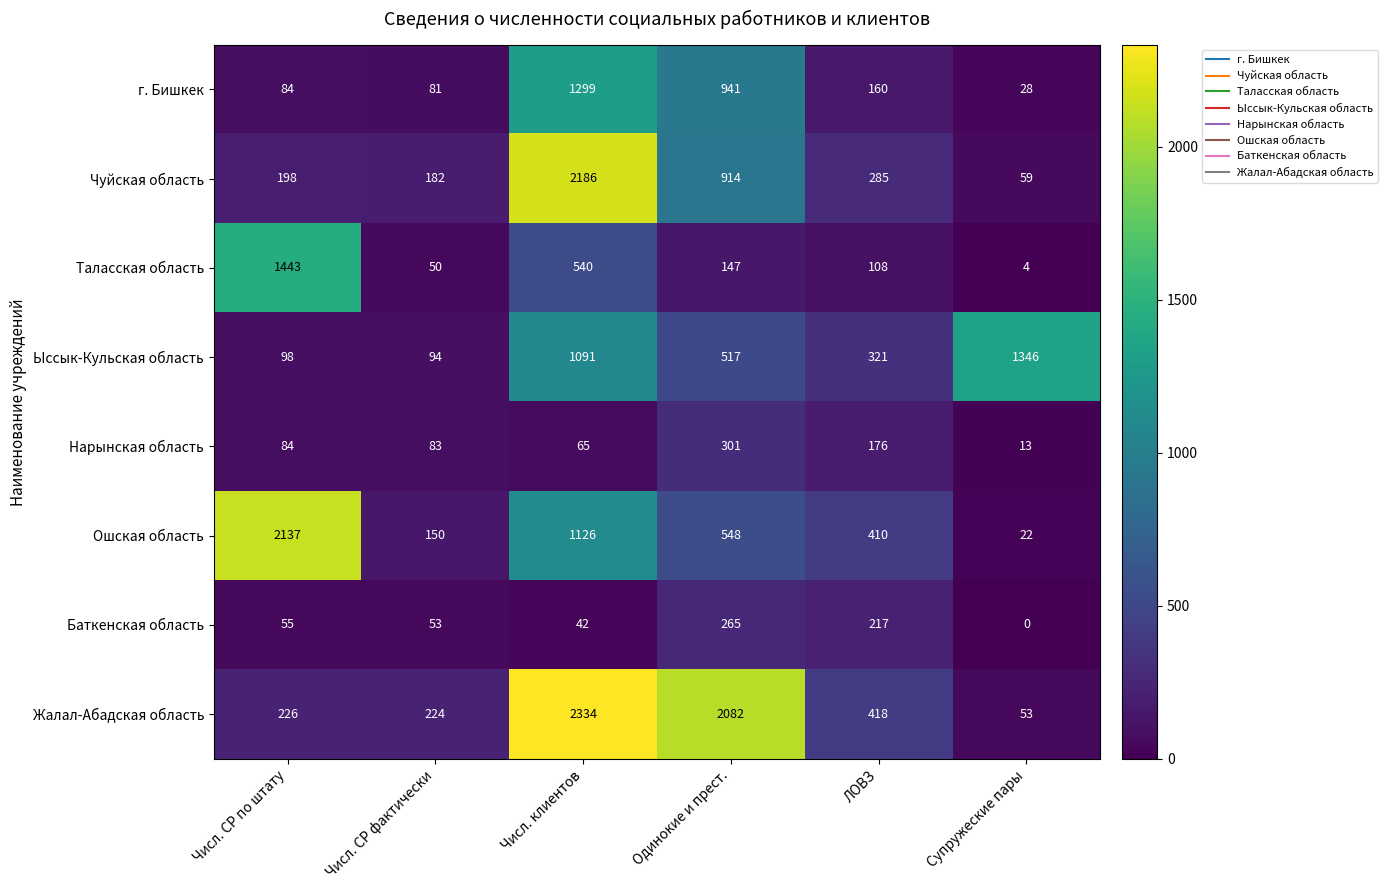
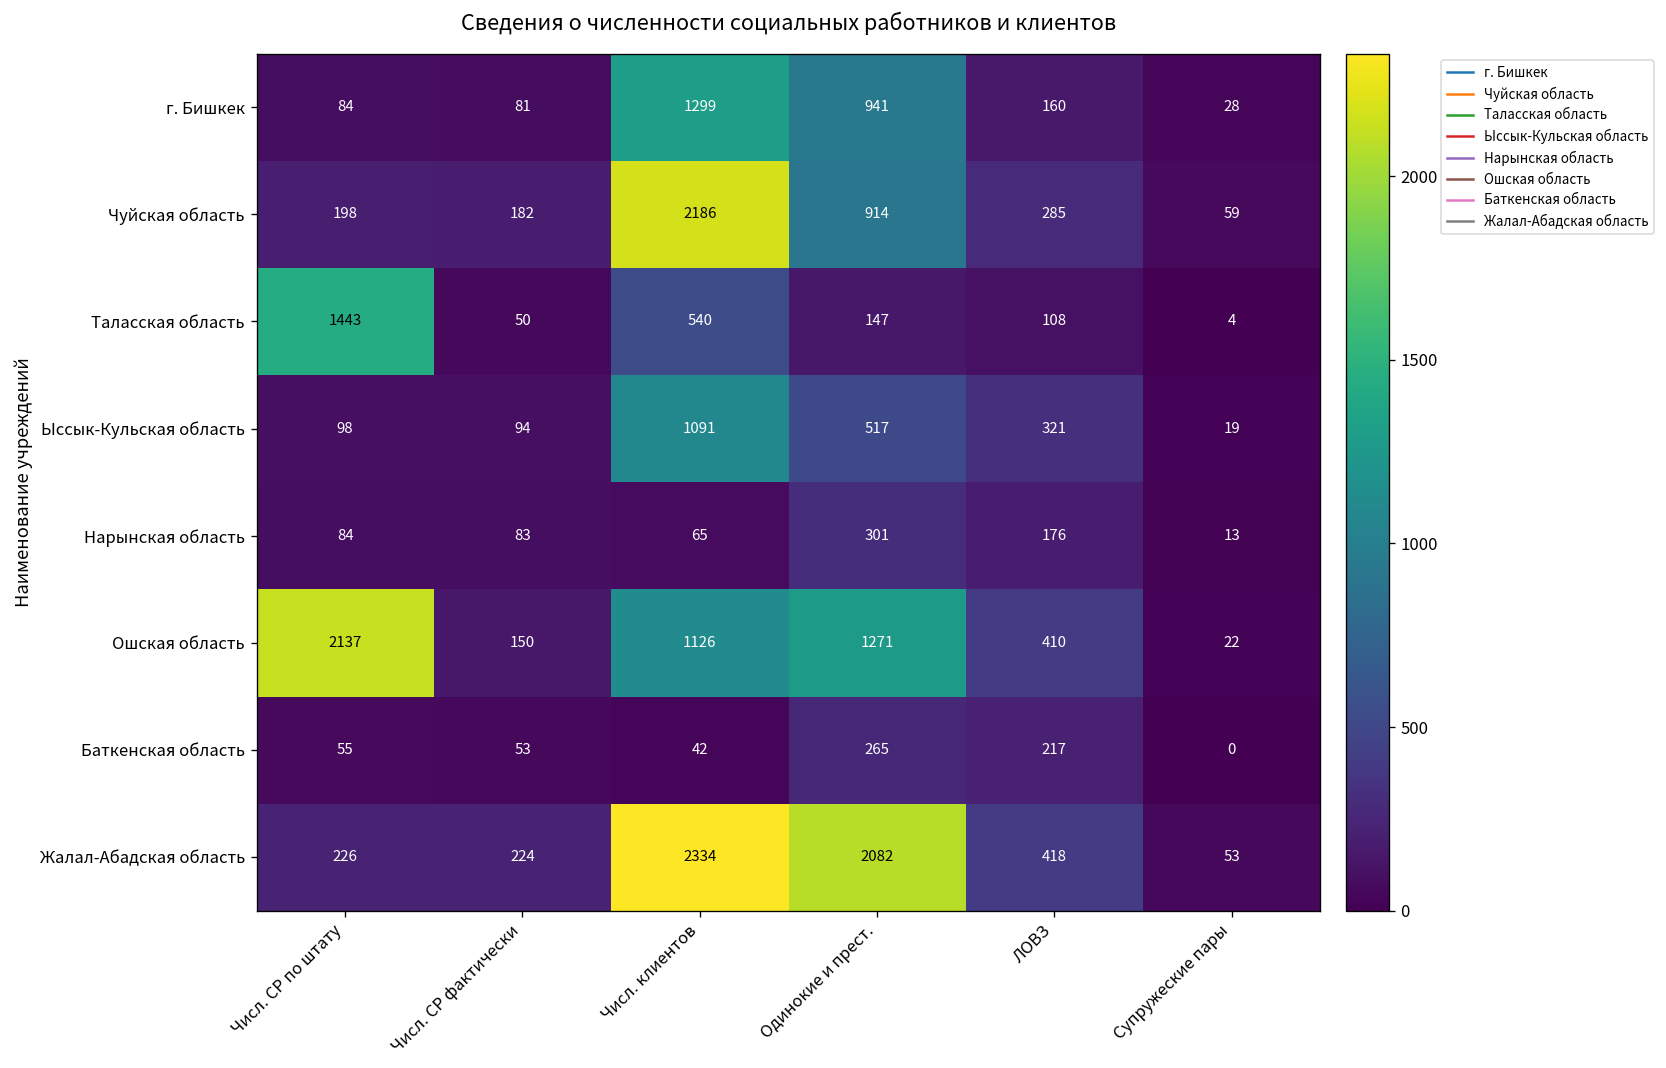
Ыссык-Кульская область, Супружеские пары: 1346 -> 19
Ошская область, Одинокие и прест.: 548 -> 1271
